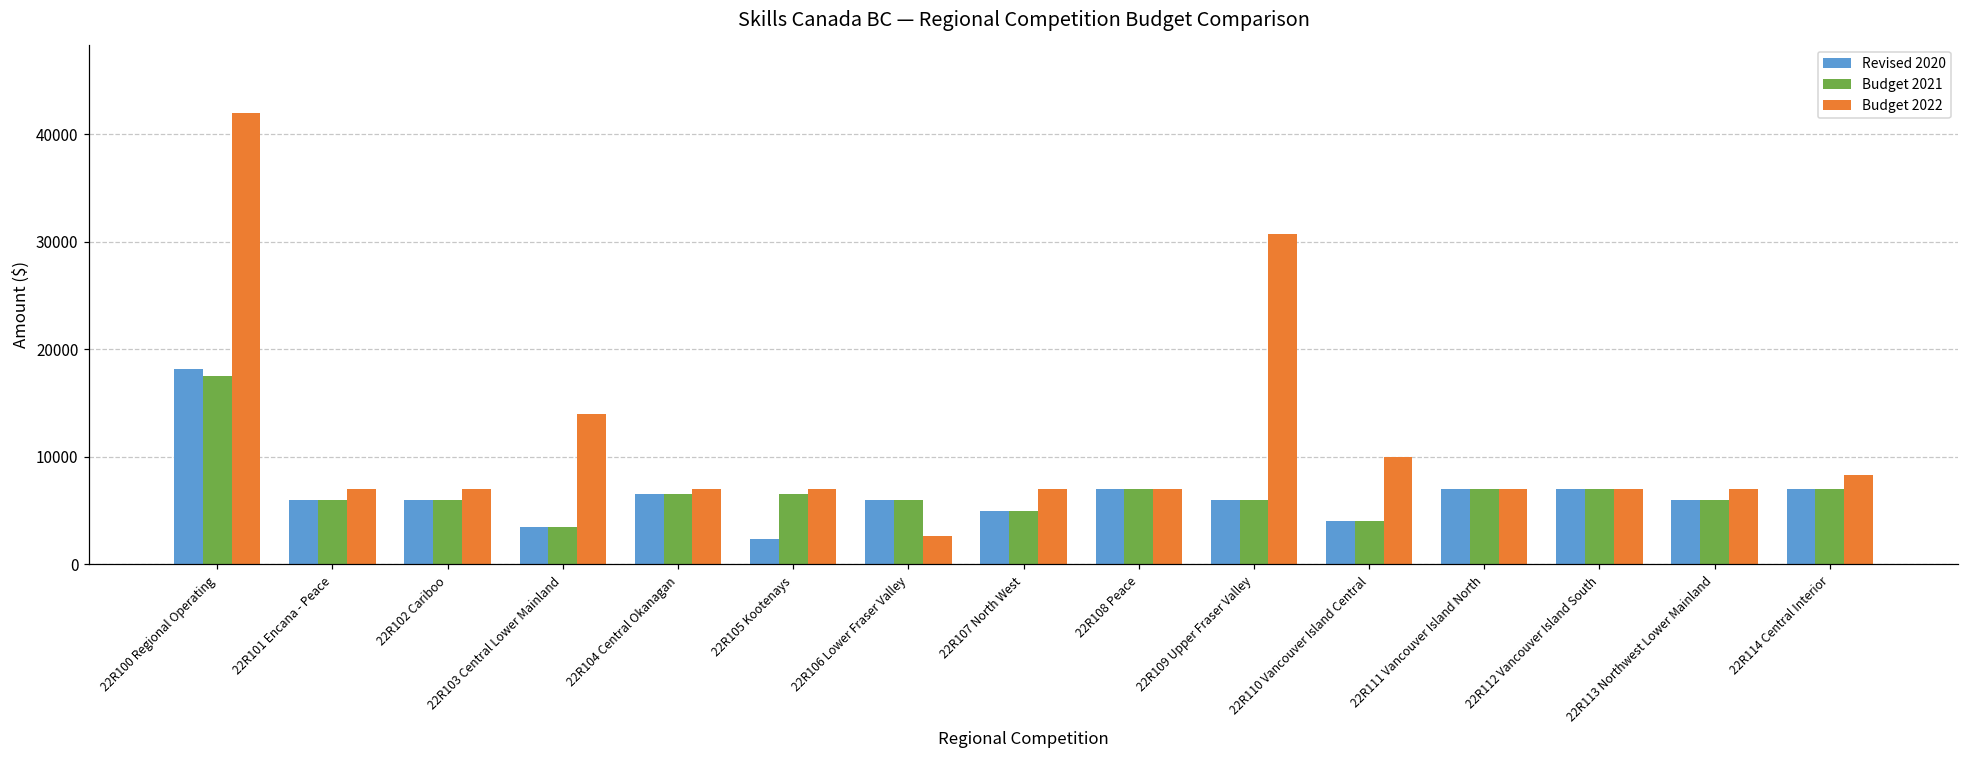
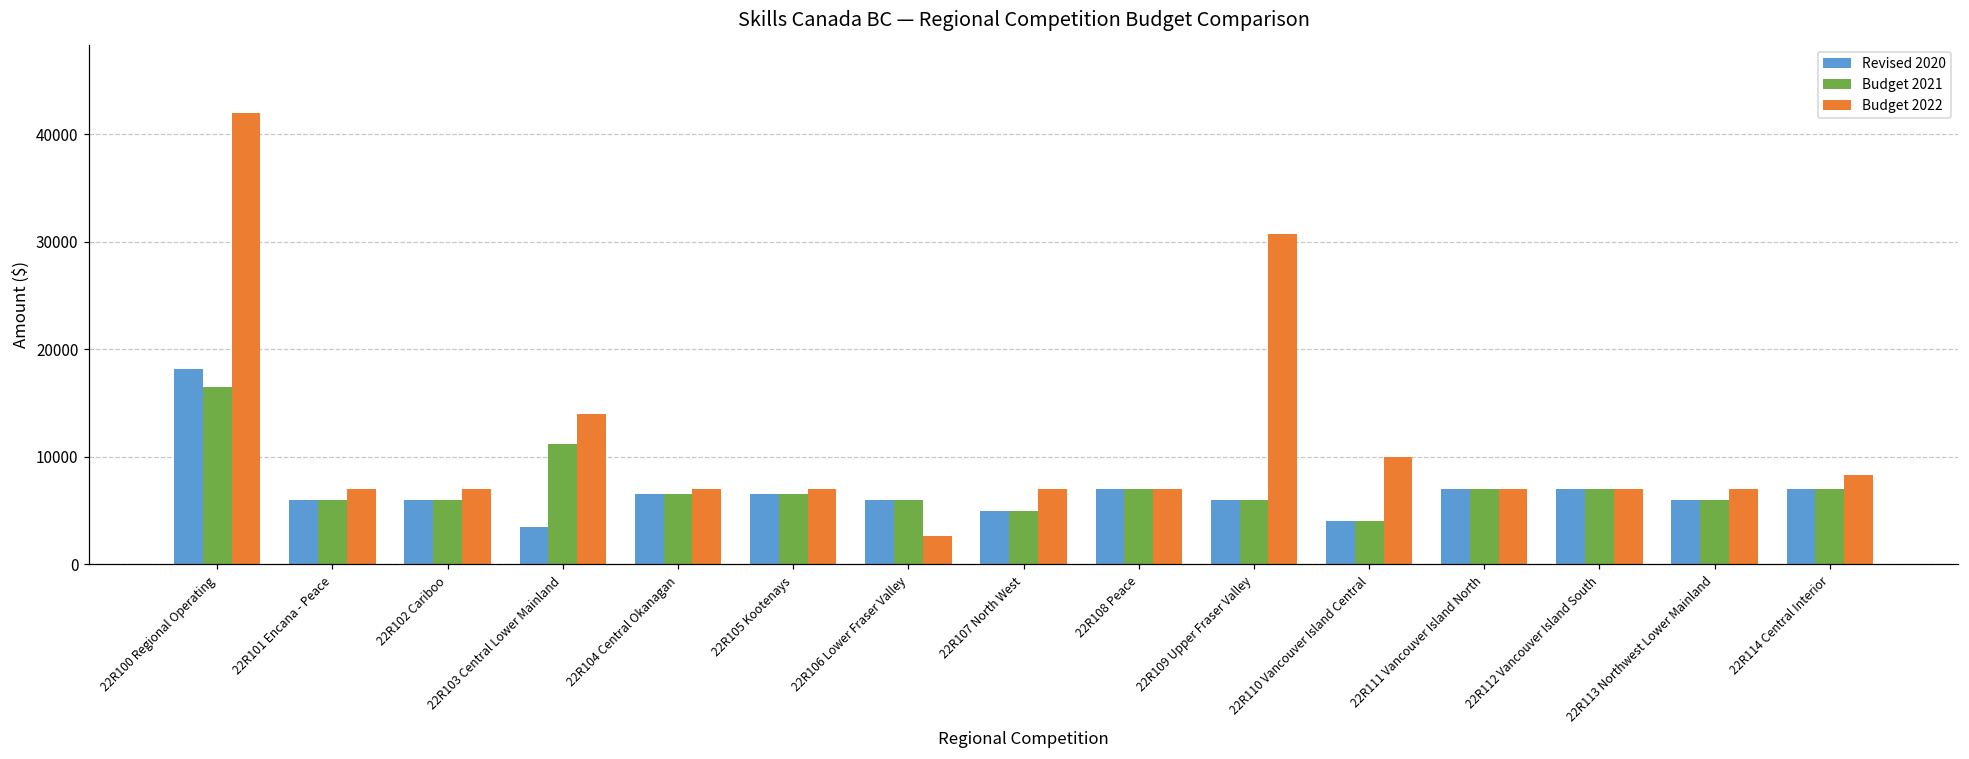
Budget 2021, 22R100 Regional Operating: 18000 -> 17000
Budget 2021, 22R103 Central Lower Mainland: 4000 -> 11000
Revised 2020, 22R105 Kootenays: 2000 -> 7000
